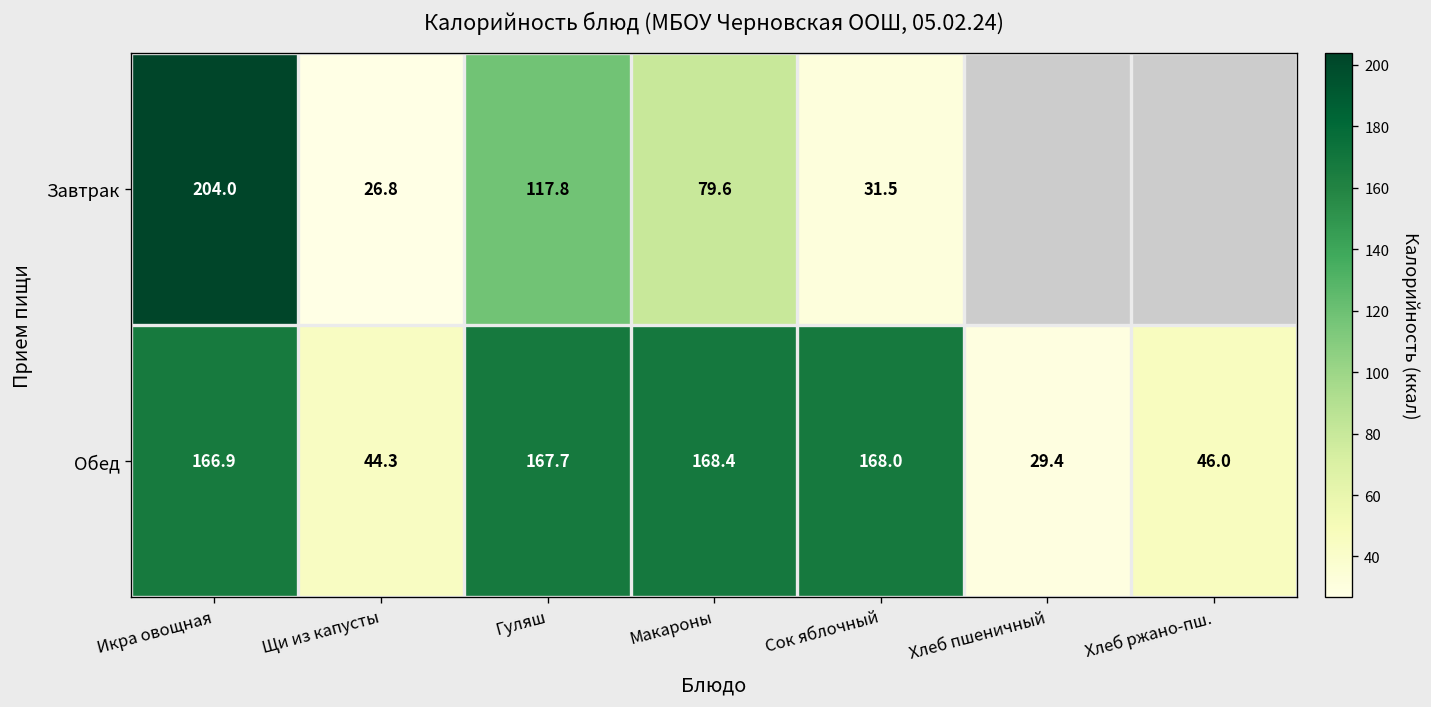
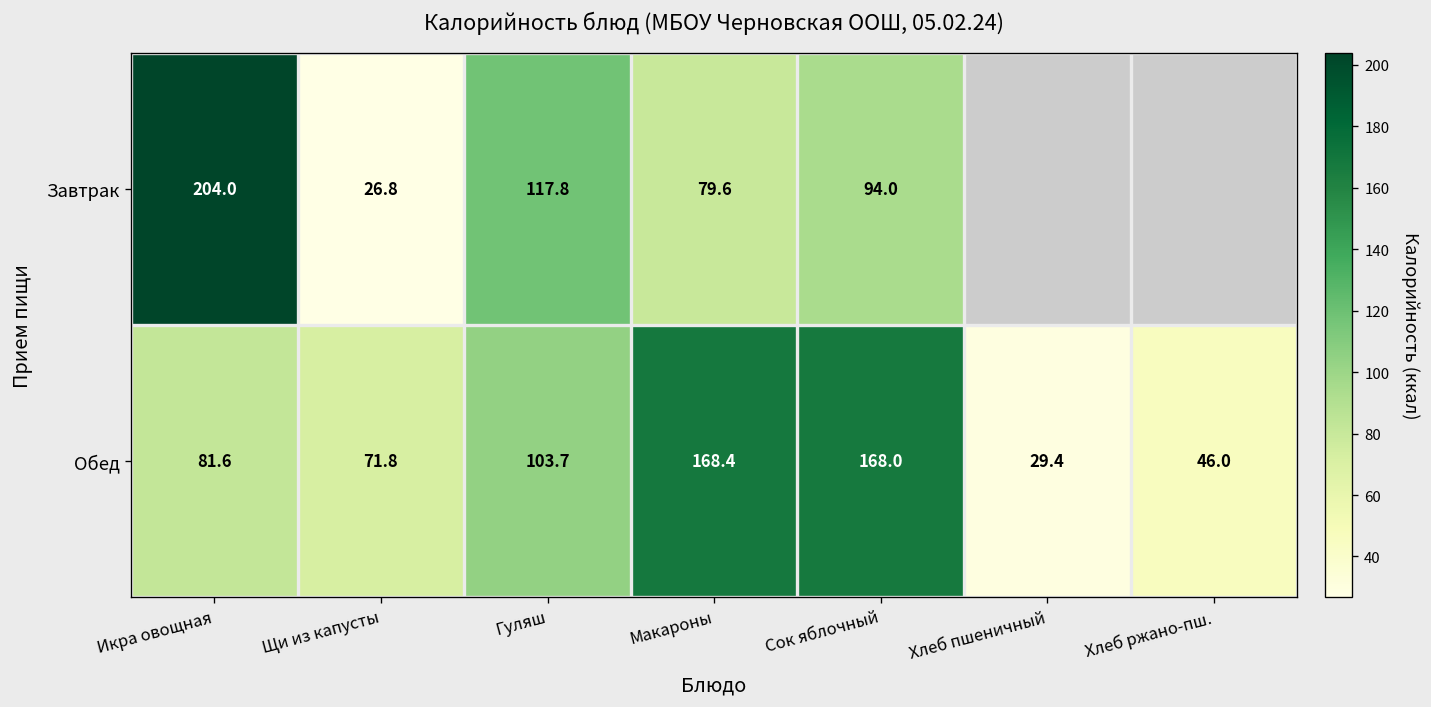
Завтрак, Сок яблочный: 31.5 -> 94.0
Обед, Икра овощная: 166.9 -> 81.6
Обед, Щи из капусты: 44.3 -> 71.8
Обед, Гуляш: 167.7 -> 103.7
